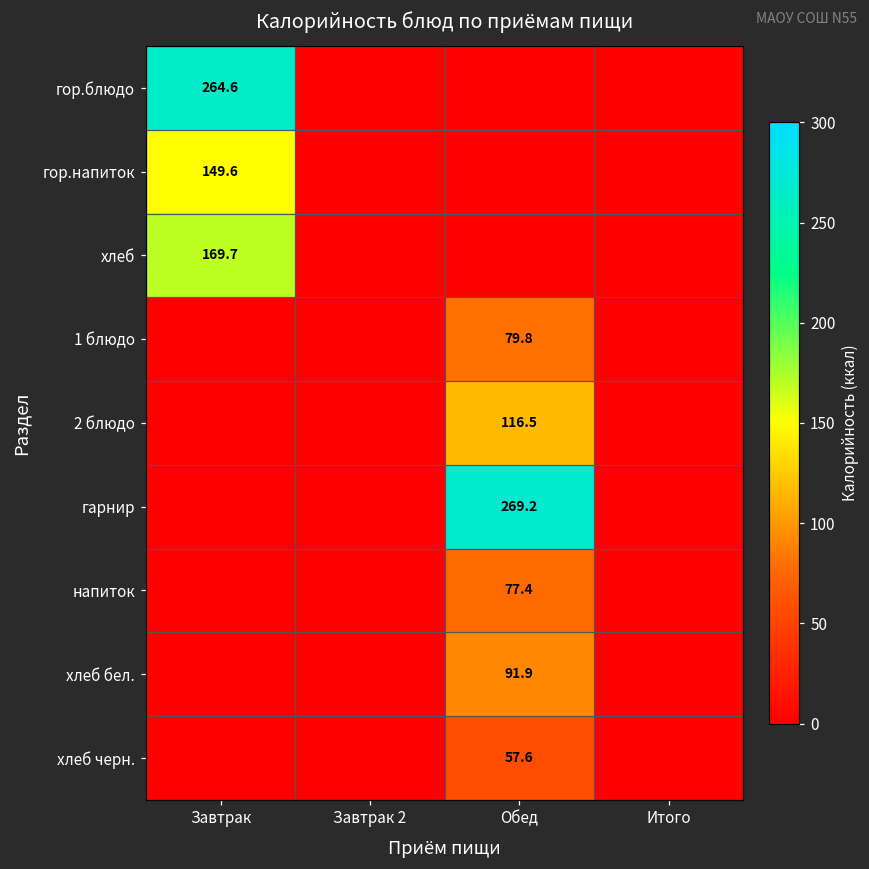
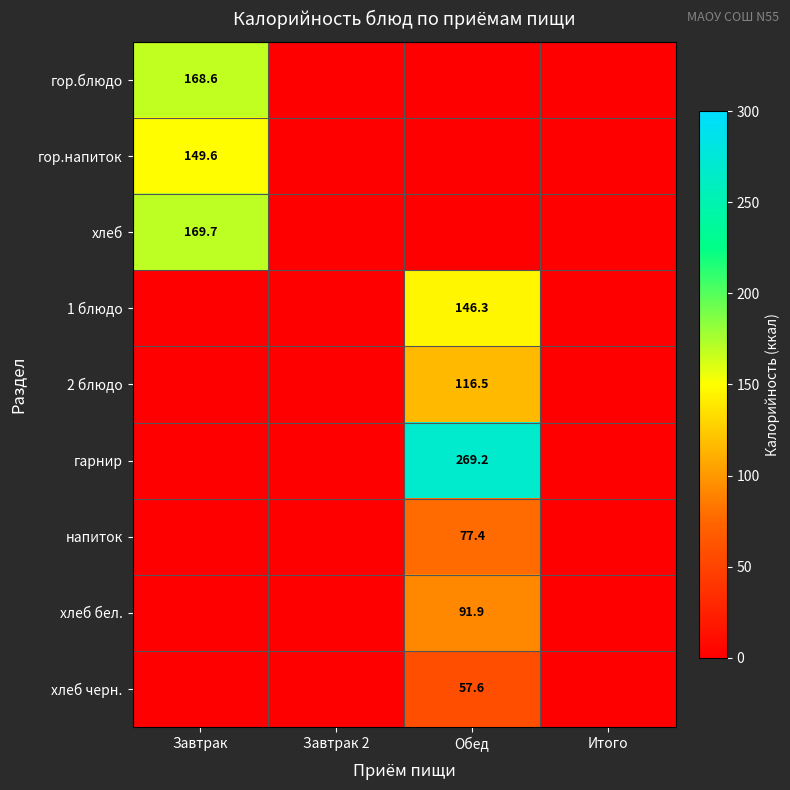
гор.блюдо, Завтрак: 264.6 -> 168.6
1 блюдо, Обед: 79.8 -> 146.3
